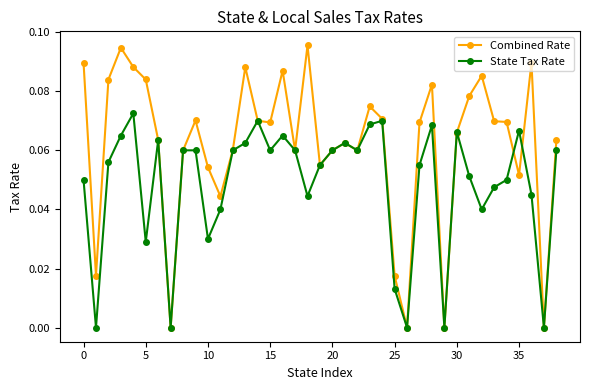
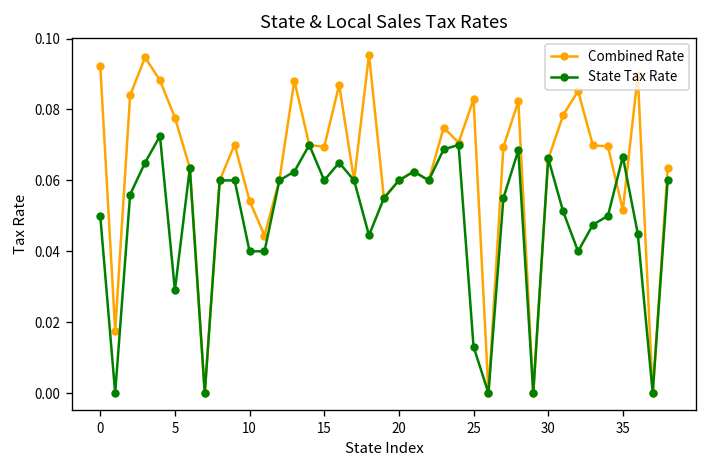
Combined Rate, 0: 0.090 -> 0.092
Combined Rate, 5: 0.084 -> 0.078
State Tax Rate, 10: 0.03 -> 0.04
Combined Rate, 25: 0.018 -> 0.083
